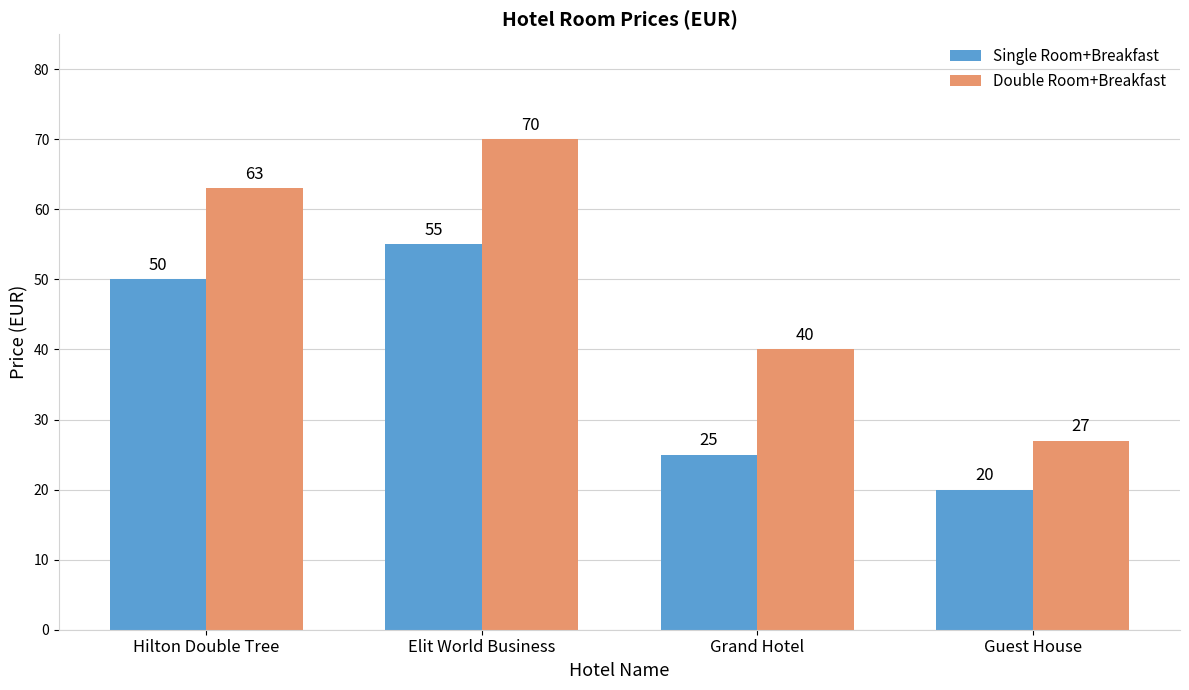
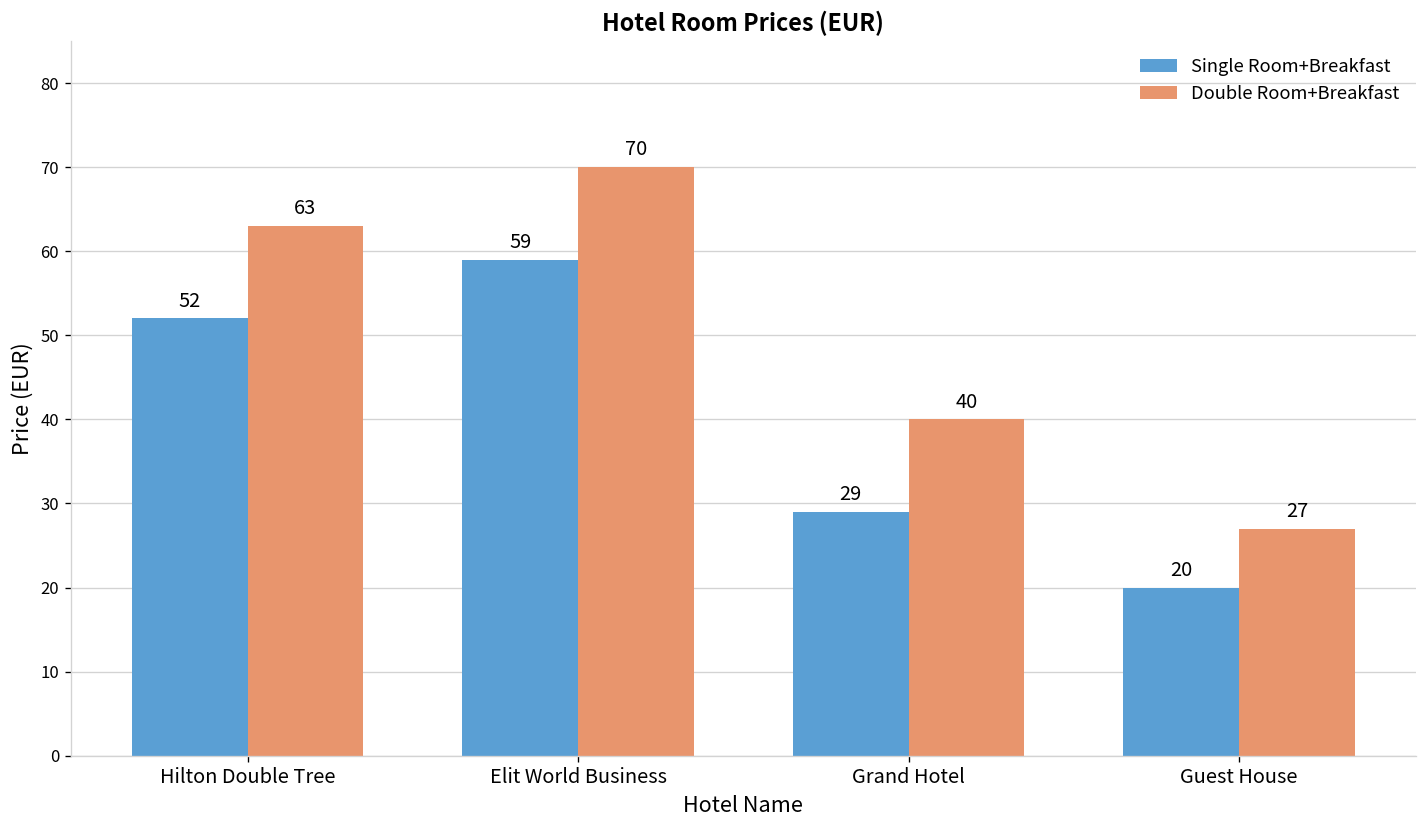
Single Room+Breakfast, Hilton Double Tree: 50 -> 52
Single Room+Breakfast, Elit World Business: 55 -> 59
Single Room+Breakfast, Grand Hotel: 25 -> 29
